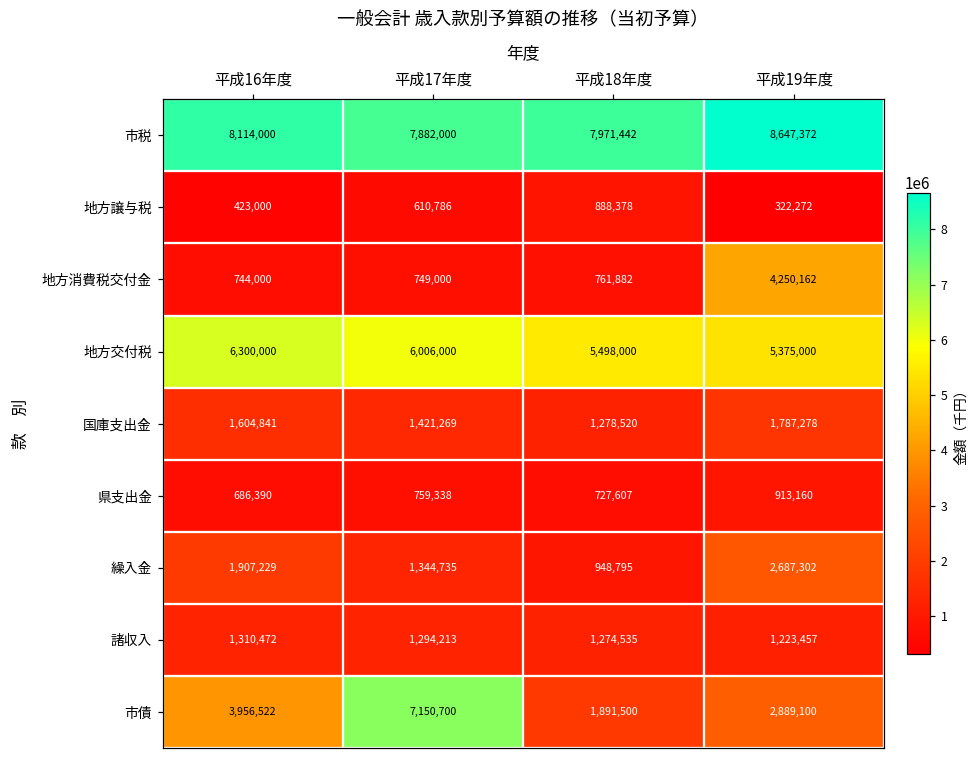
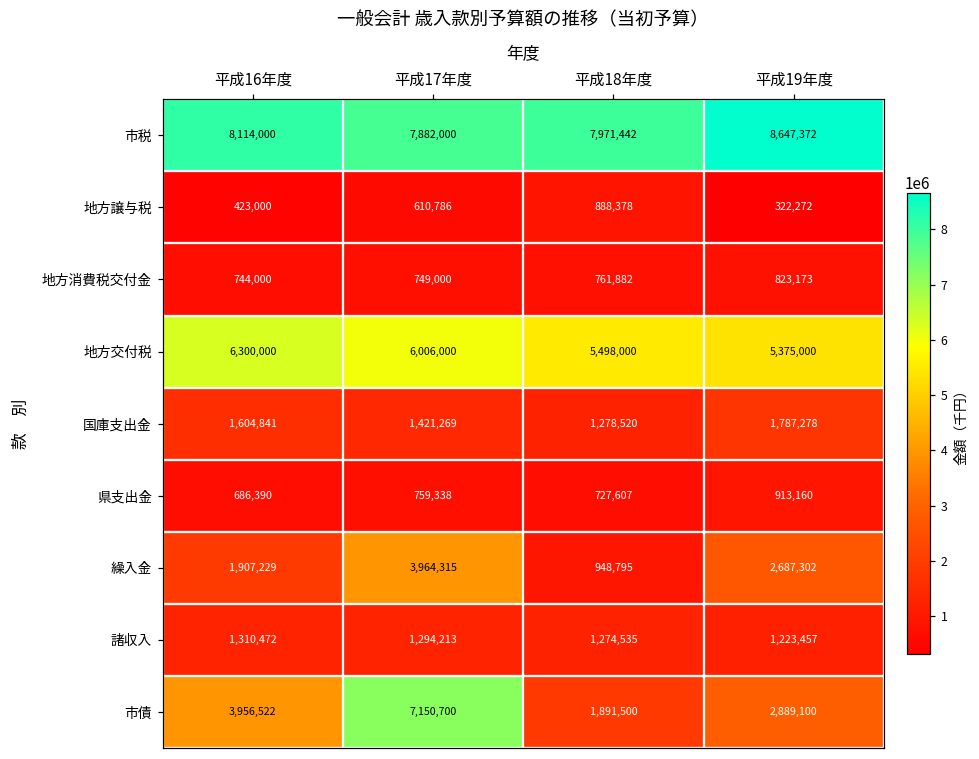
地方消費税交付金, 平成19年度: 4,250,162 -> 823,173
繰入金, 平成17年度: 1,344,735 -> 3,964,315
